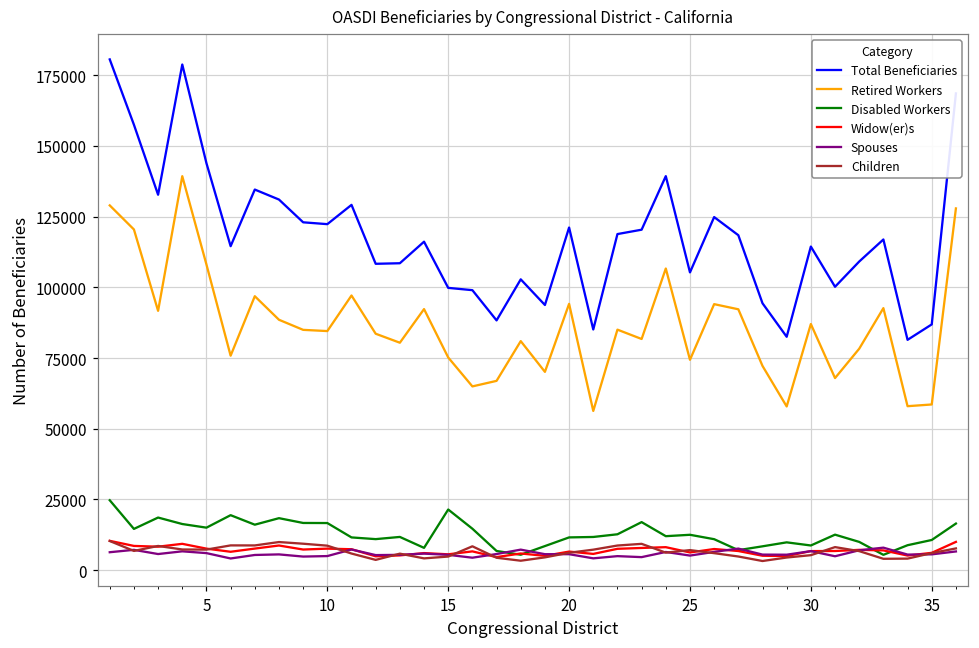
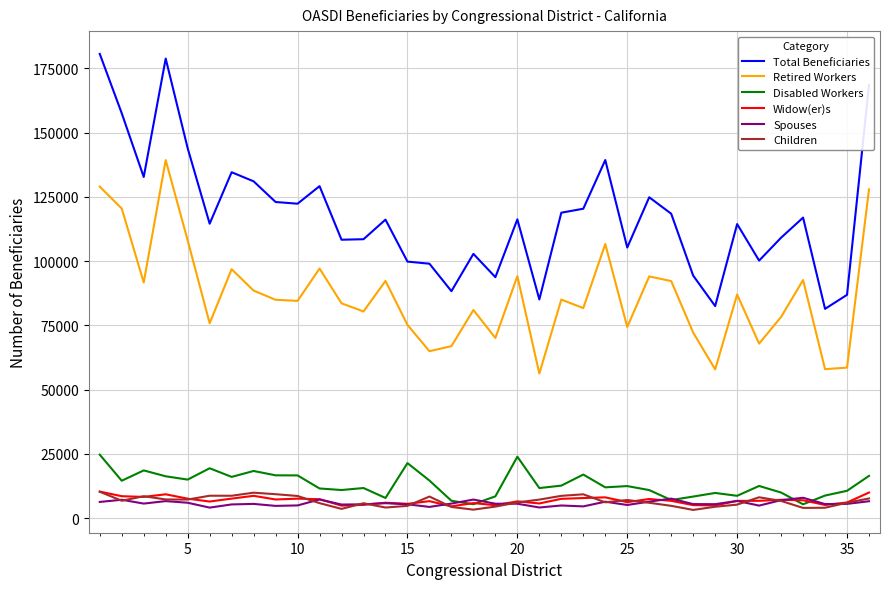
Total Beneficiaries, 20: 121000 -> 116000
Disabled Workers, 20: 12000 -> 24000
